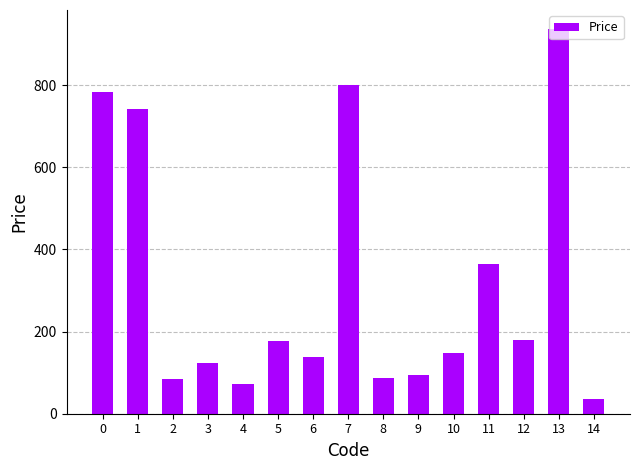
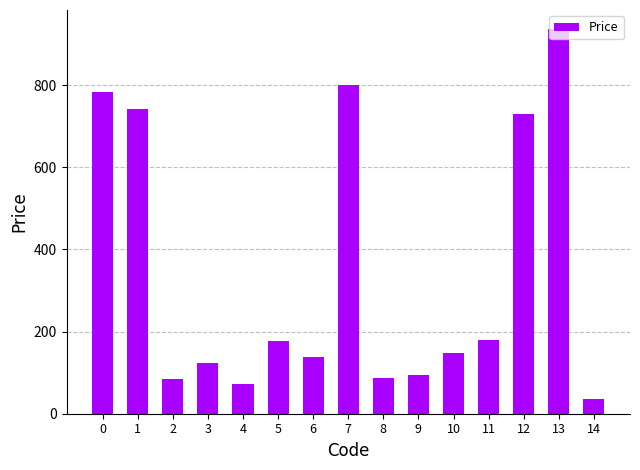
11: 360 -> 180
12: 180 -> 730
